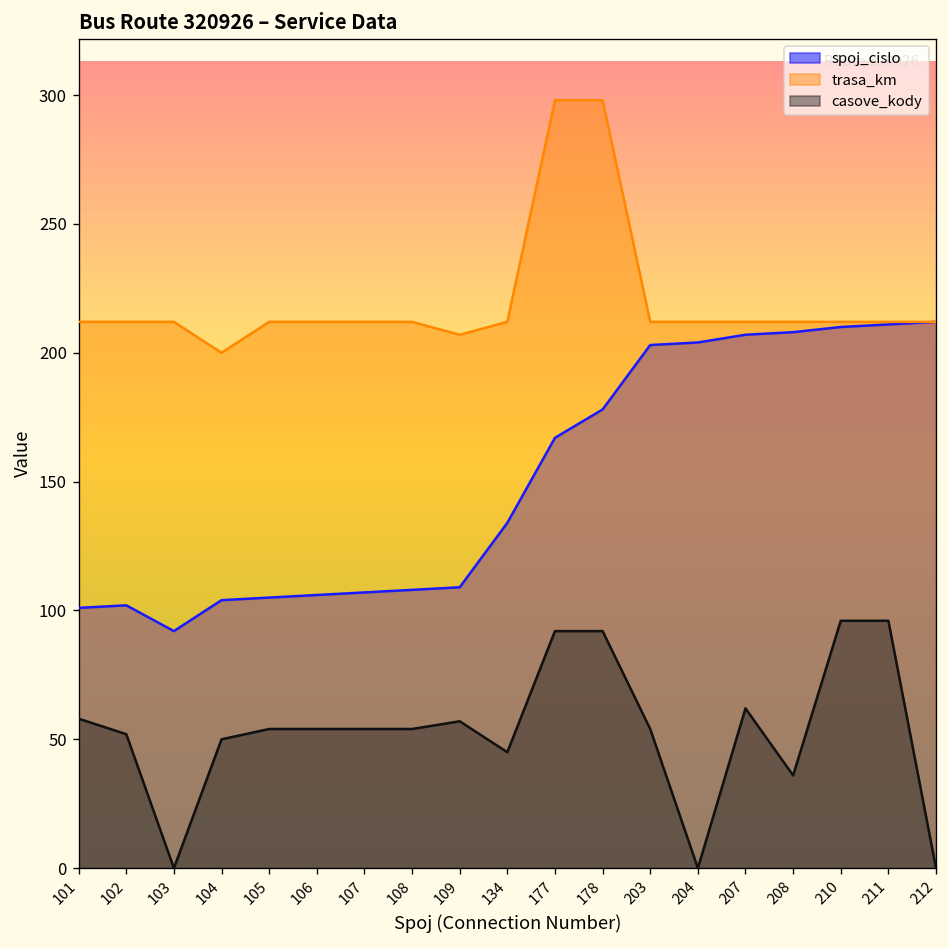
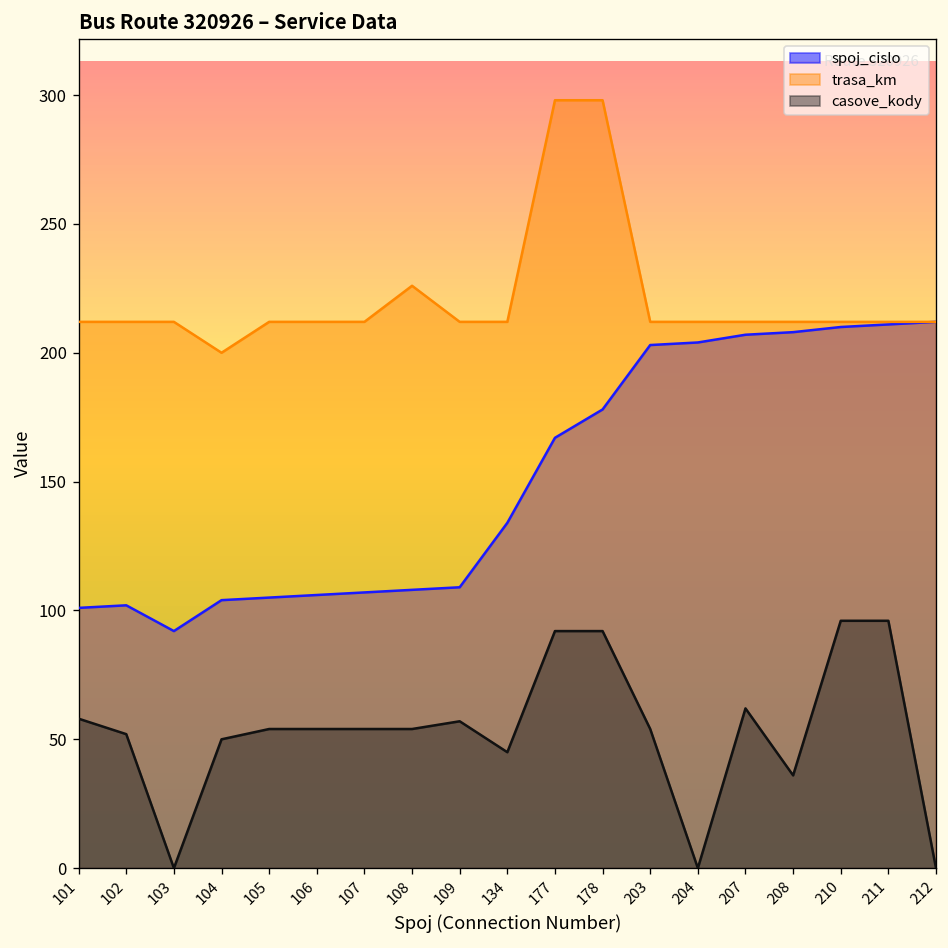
trasa_km, 108: 212 -> 226
trasa_km, 109: 207 -> 212
